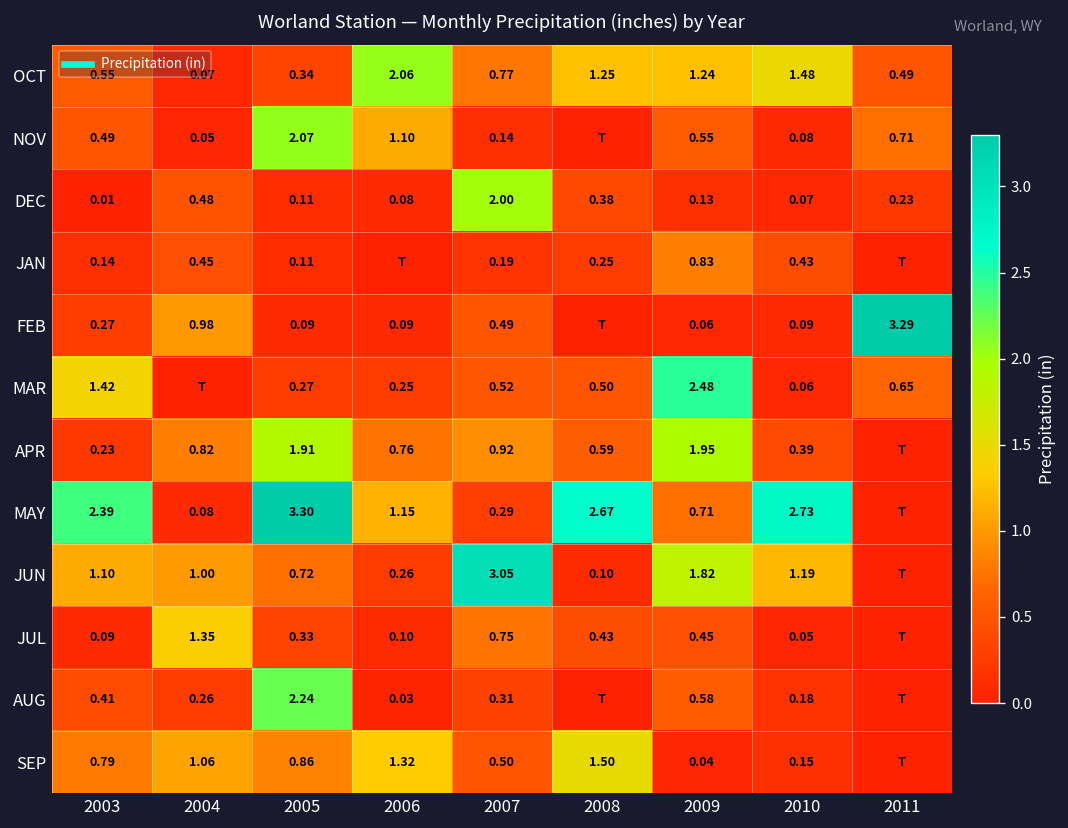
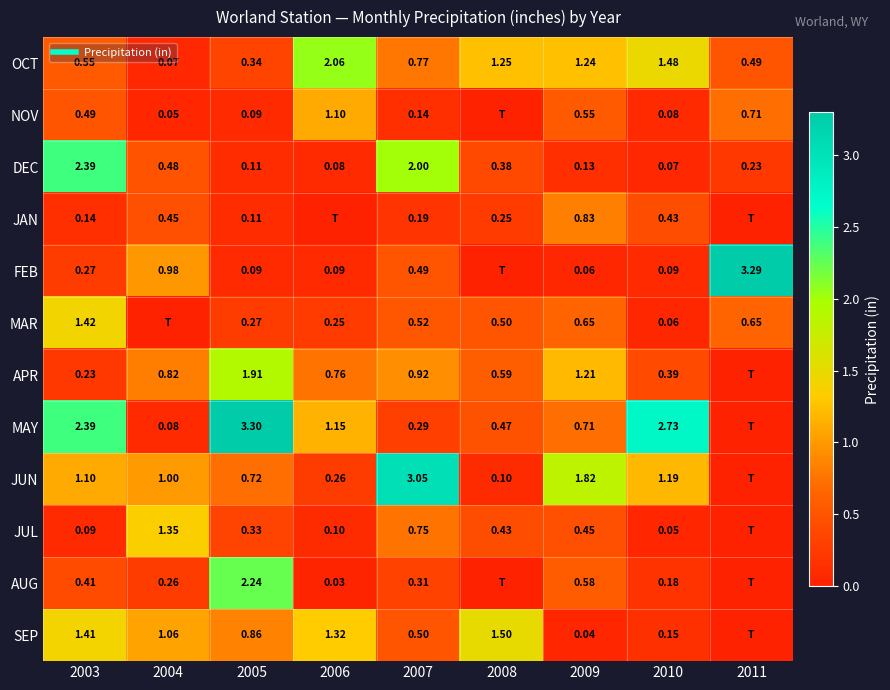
NOV, 2005: 2.07 -> 0.09
DEC, 2003: 0.01 -> 2.39
MAR, 2009: 2.48 -> 0.65
APR, 2009: 1.95 -> 1.21
MAY, 2008: 2.67 -> 0.47
SEP, 2003: 0.79 -> 1.41
